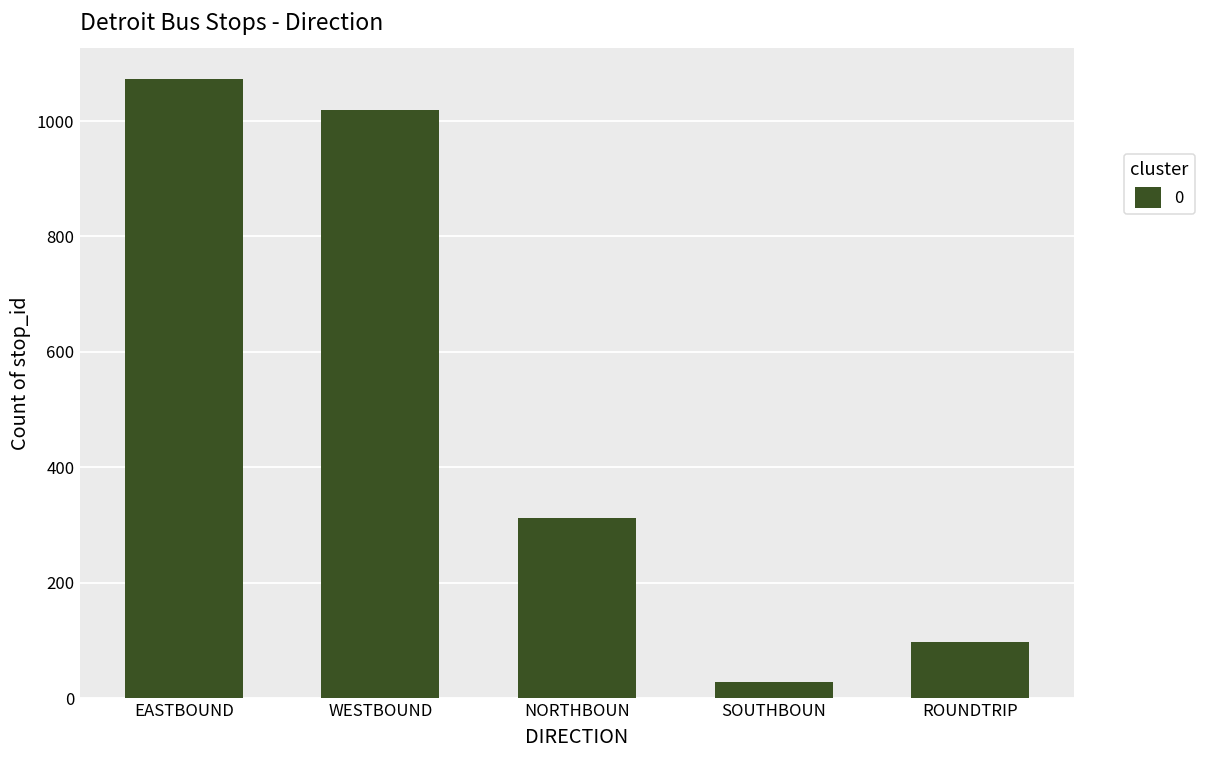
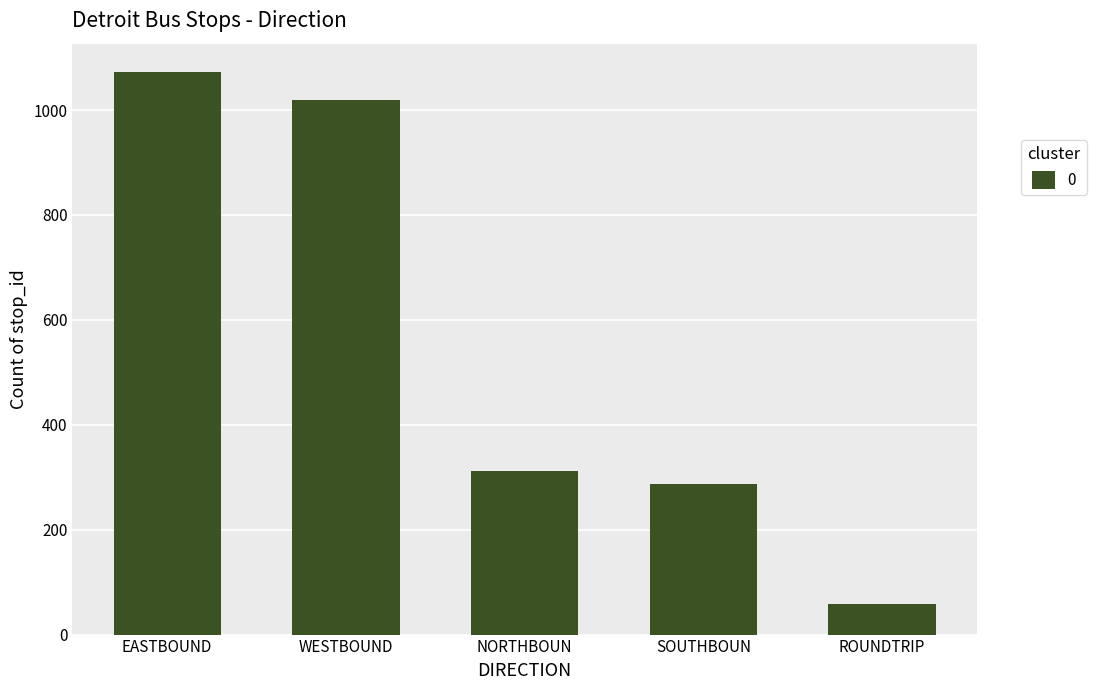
SOUTHBOUN: 30 -> 290
ROUNDTRIP: 100 -> 60
